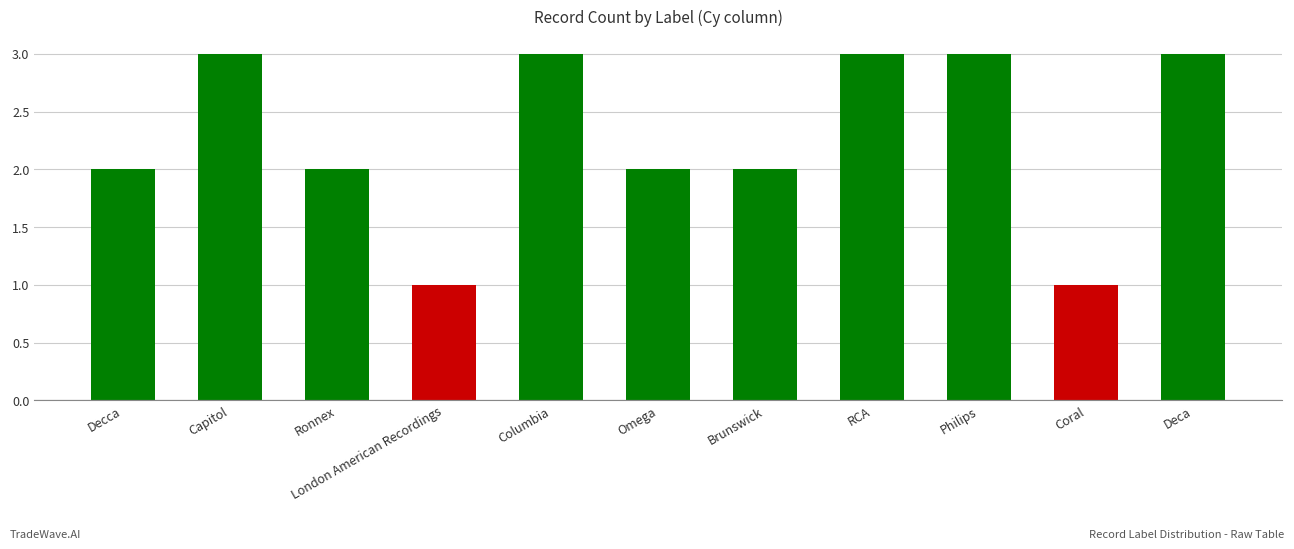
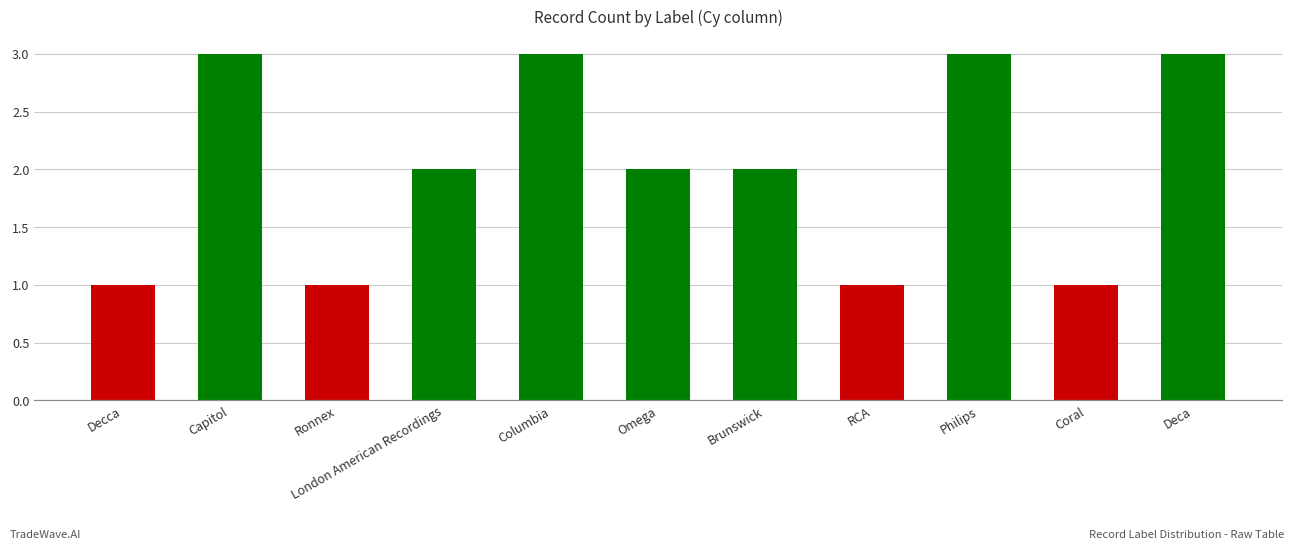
Decca: 2 -> 1
Ronnex: 2 -> 1
London American Recordings: 1 -> 2
RCA: 3 -> 1
